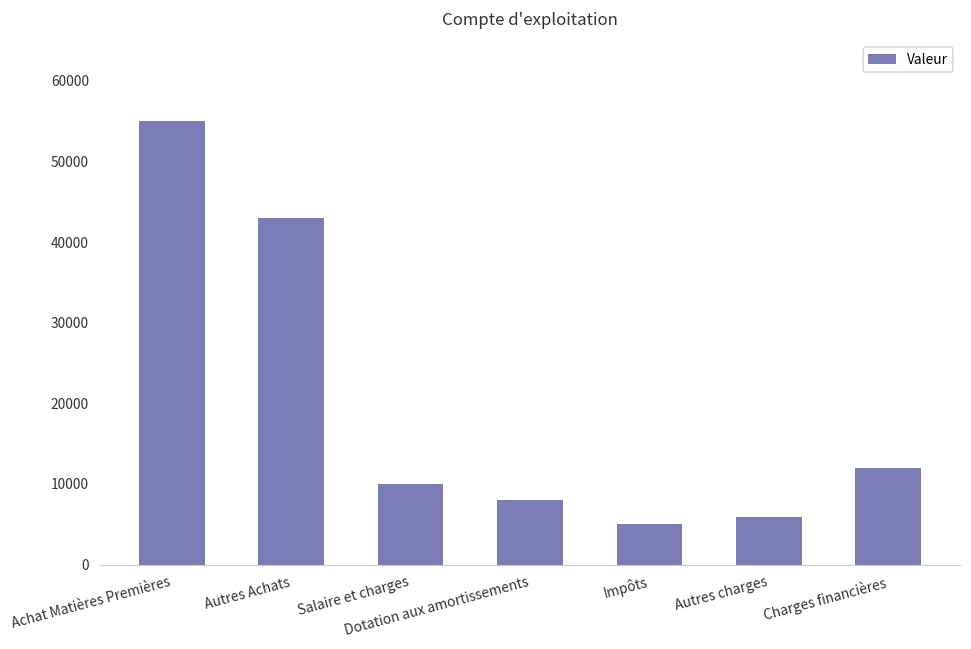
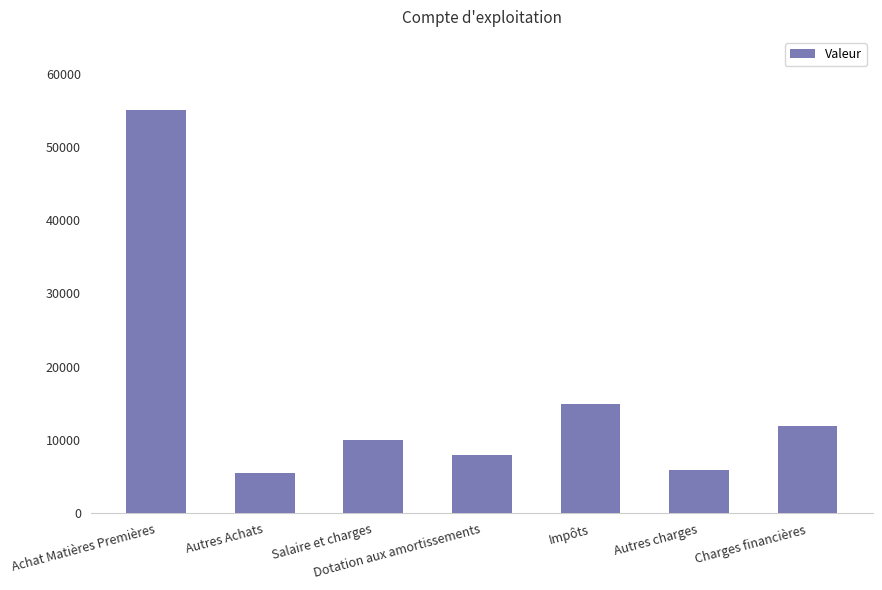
Autres Achats: 43000 -> 5000
Impôts: 5000 -> 15000
